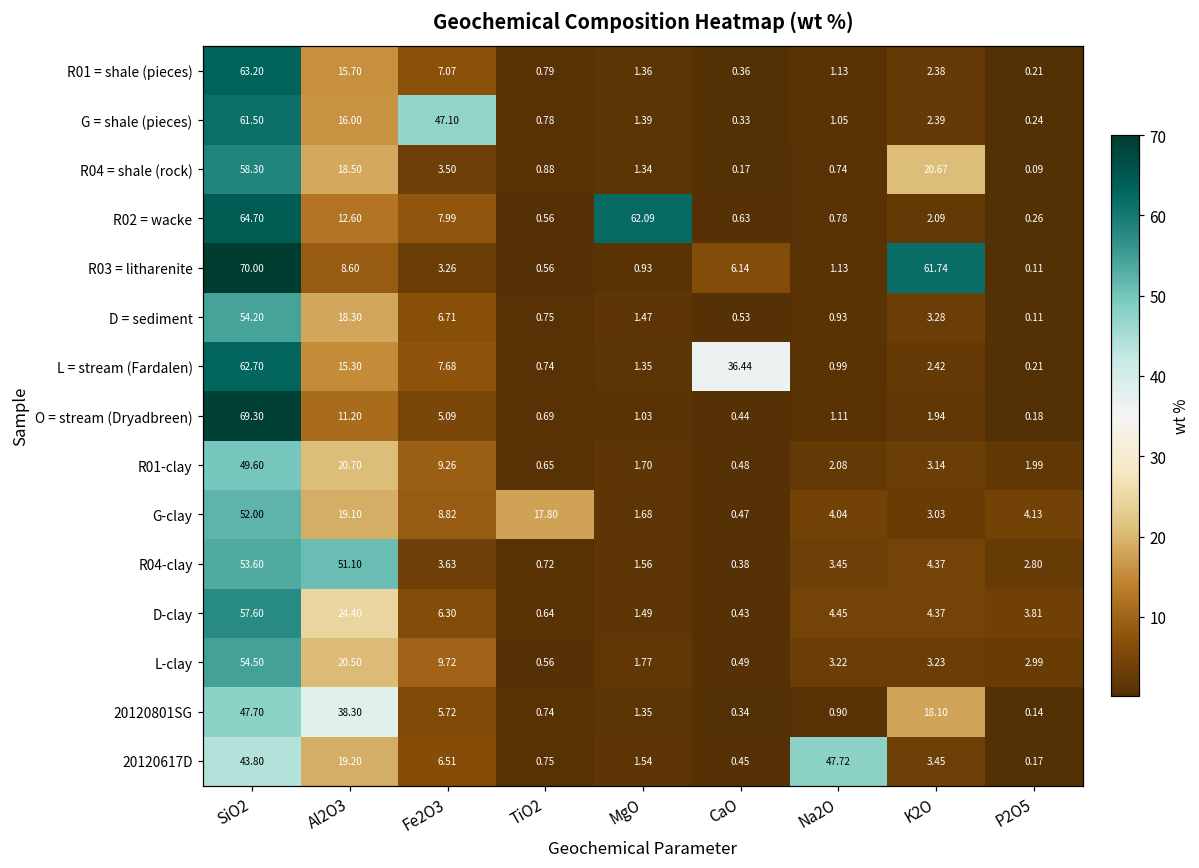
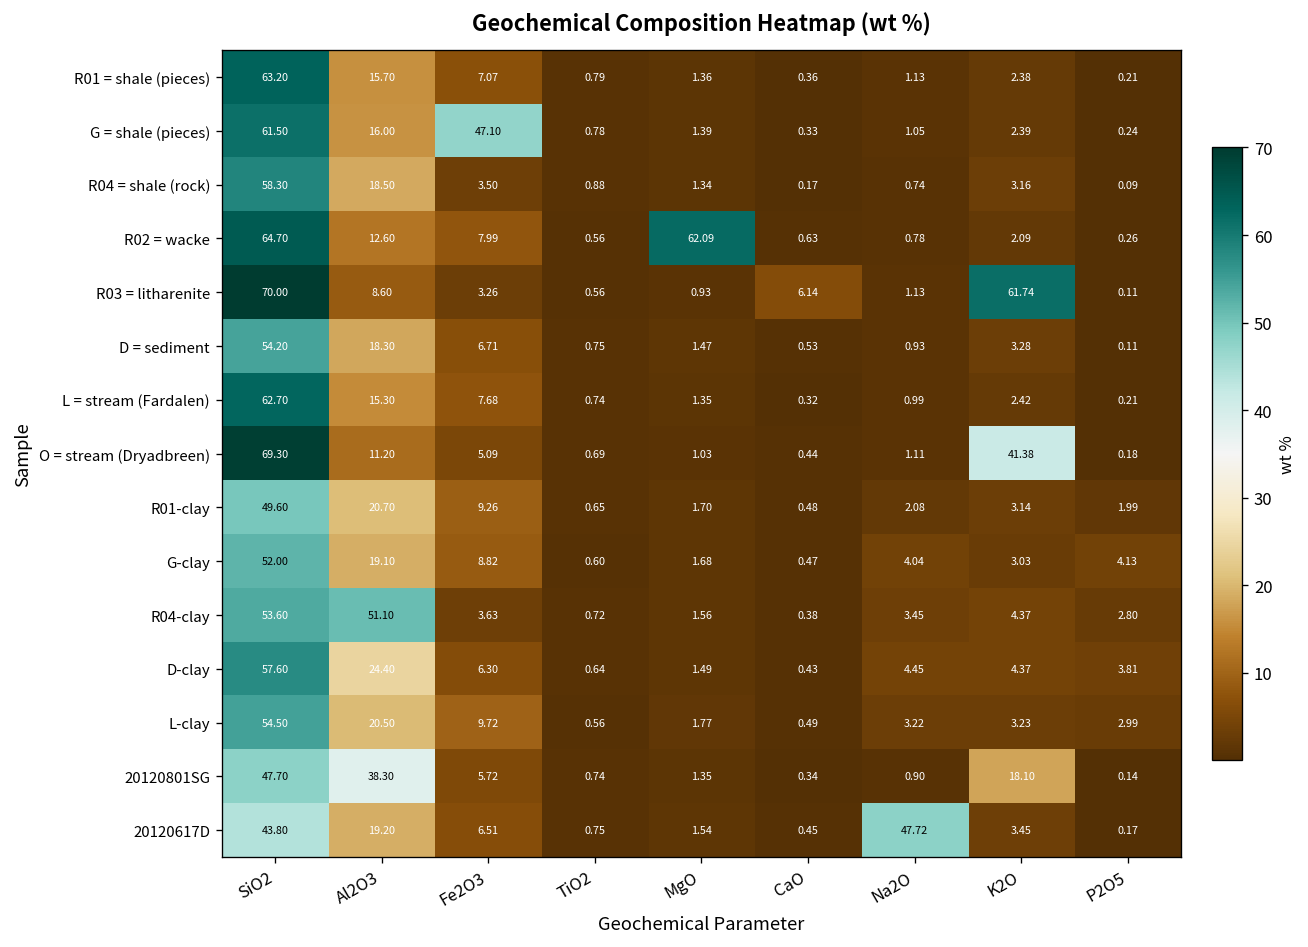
R04 = shale (rock), K2O: 20.67 -> 3.16
L = stream (Fardalen), CaO: 36.44 -> 0.32
O = stream (Dryadbreen), K2O: 1.94 -> 41.38
G-clay, TiO2: 17.80 -> 0.60
